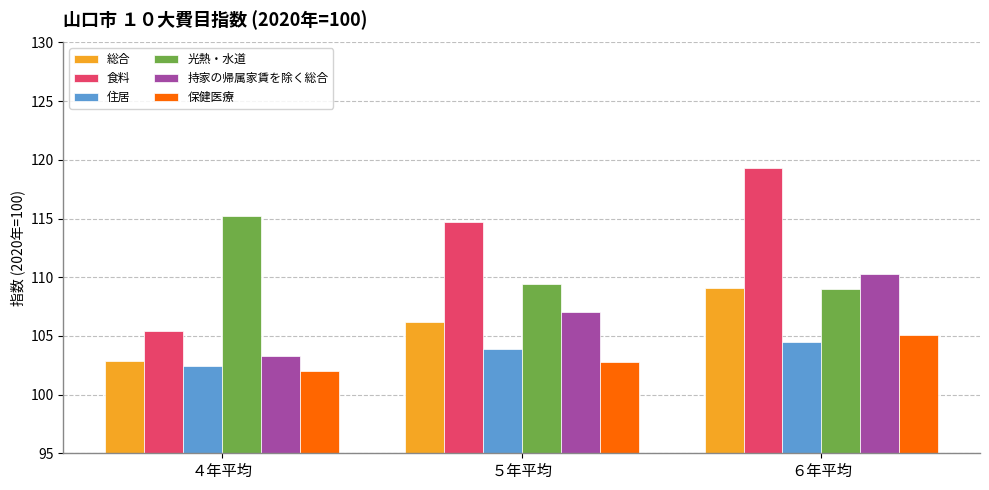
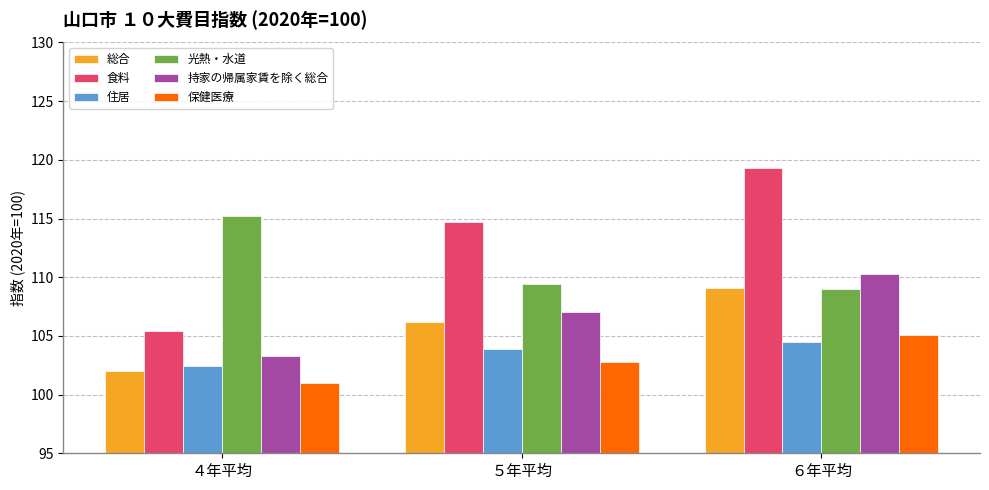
総合, ４年平均: 102.9 -> 102.0
保健医療, ４年平均: 102 -> 101
